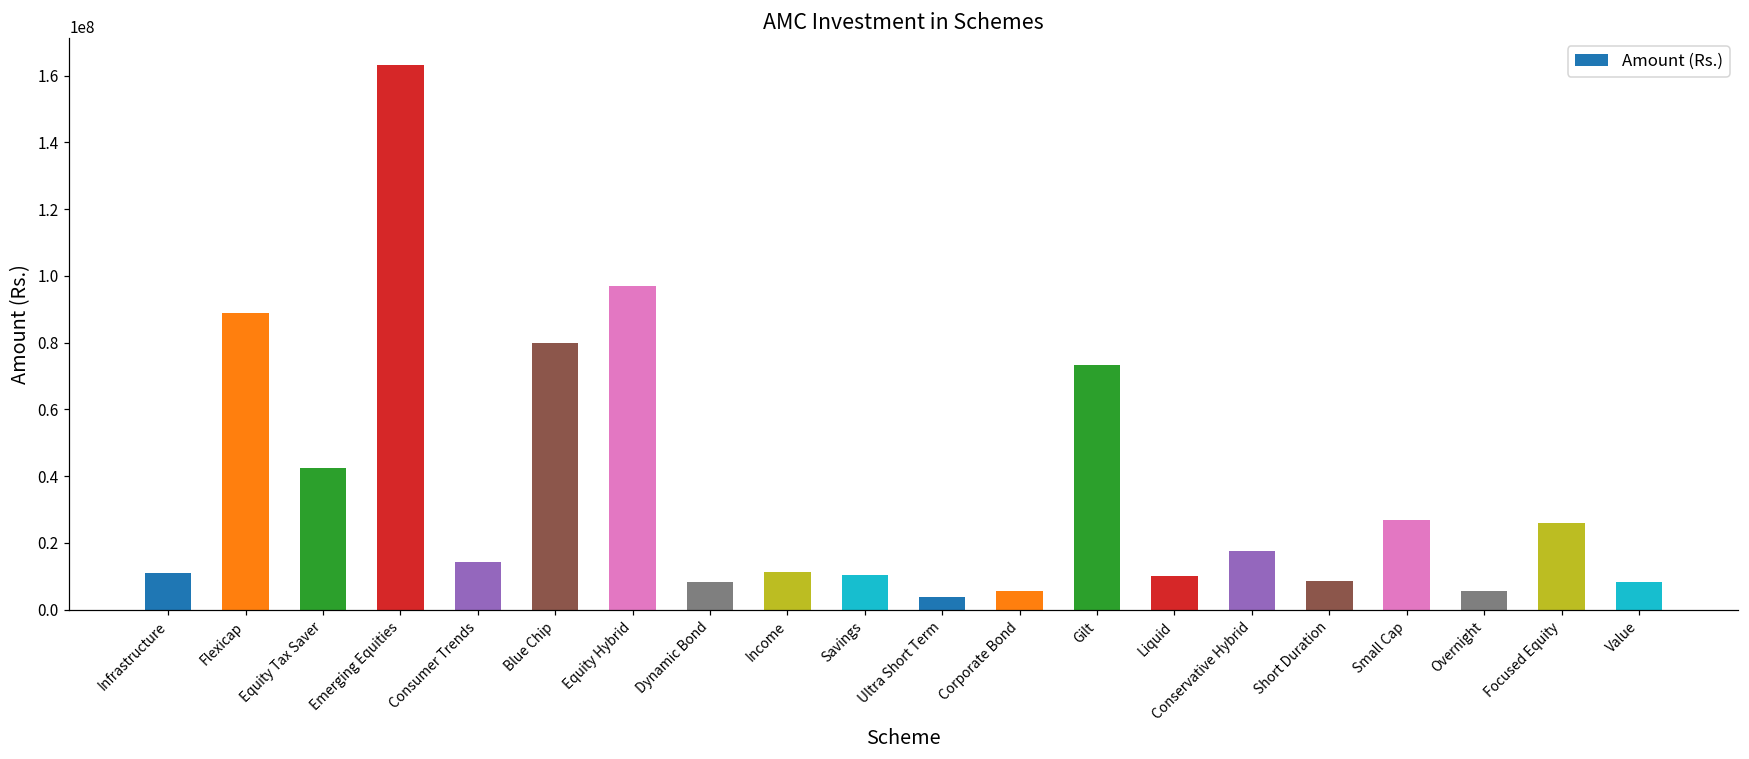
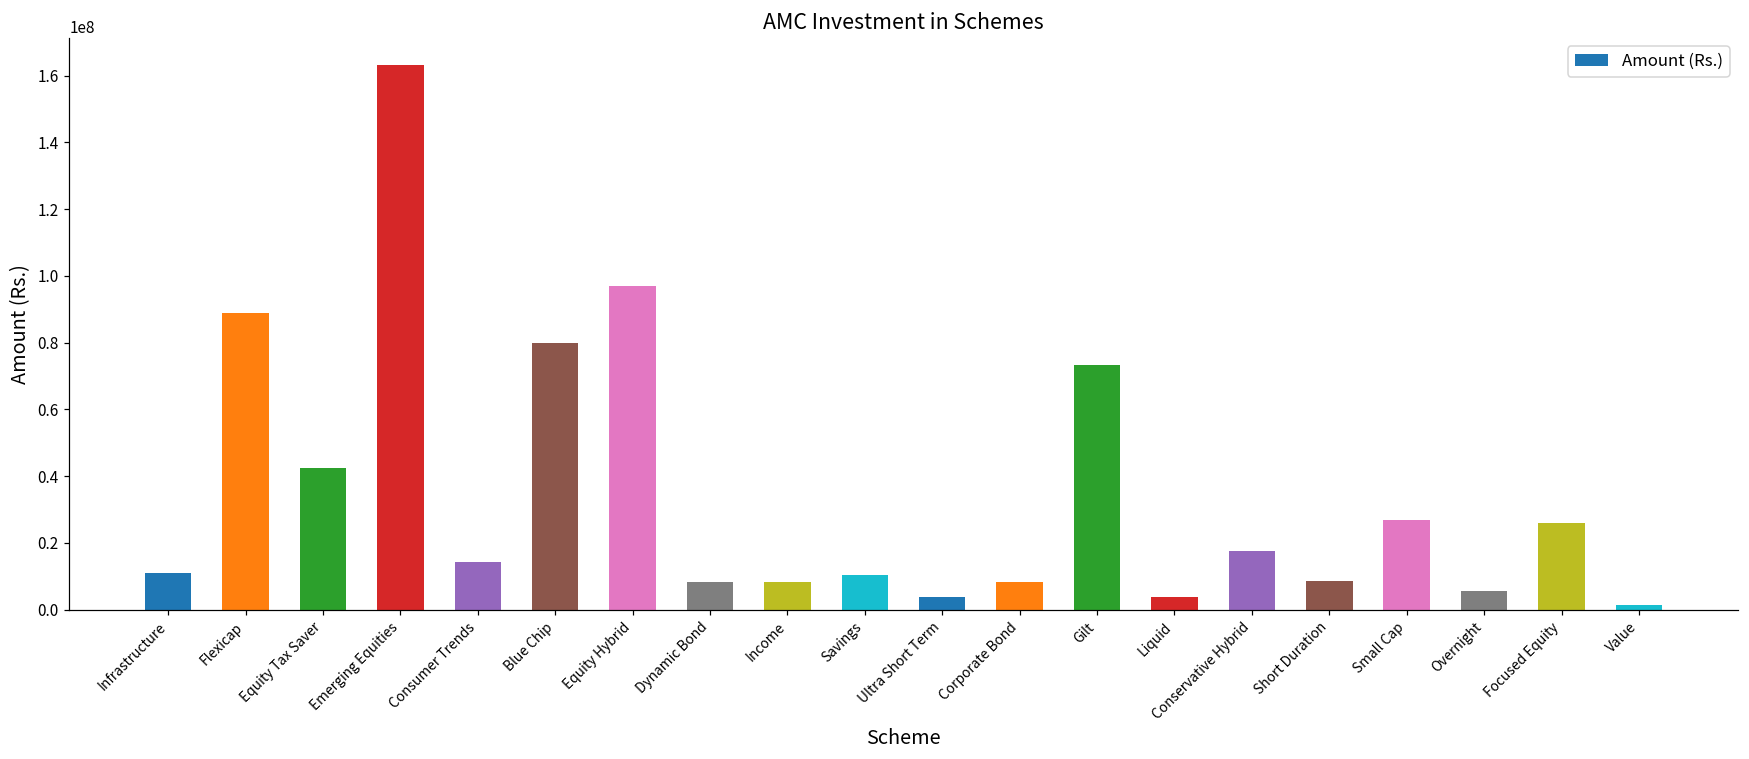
Income: 11000000 -> 8000000
Corporate Bond: 6000000 -> 8000000
Liquid: 10000000 -> 4000000
Value: 8000000 -> 1000000
